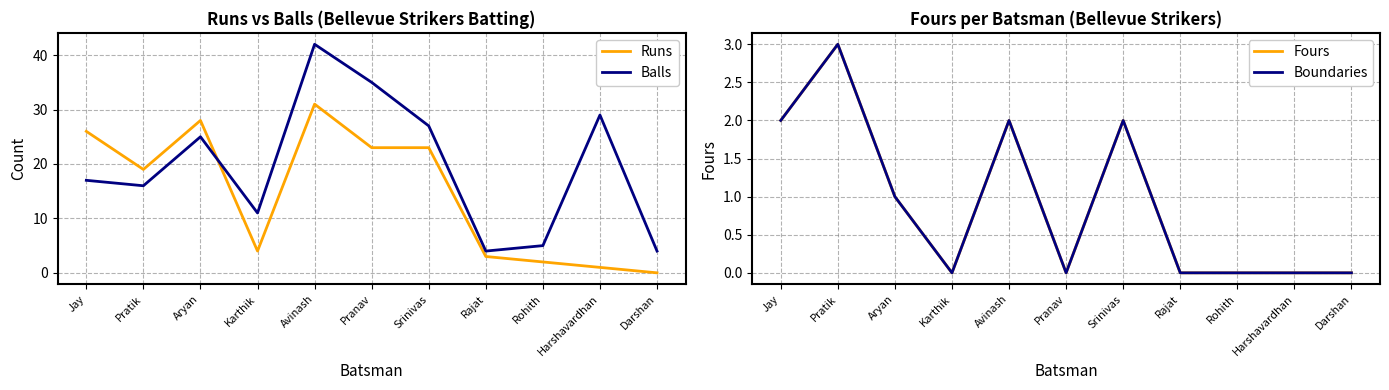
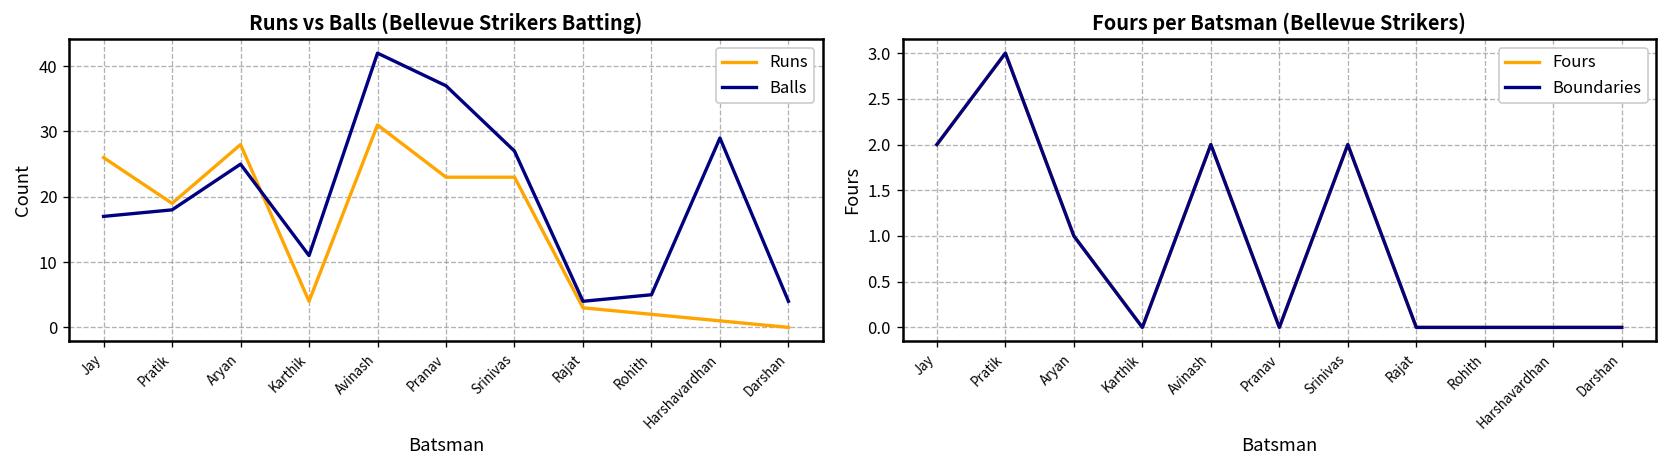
Runs vs Balls (Bellevue Strikers Batting), Balls, Pratik: 16 -> 18
Runs vs Balls (Bellevue Strikers Batting), Balls, Pranav: 35 -> 37
